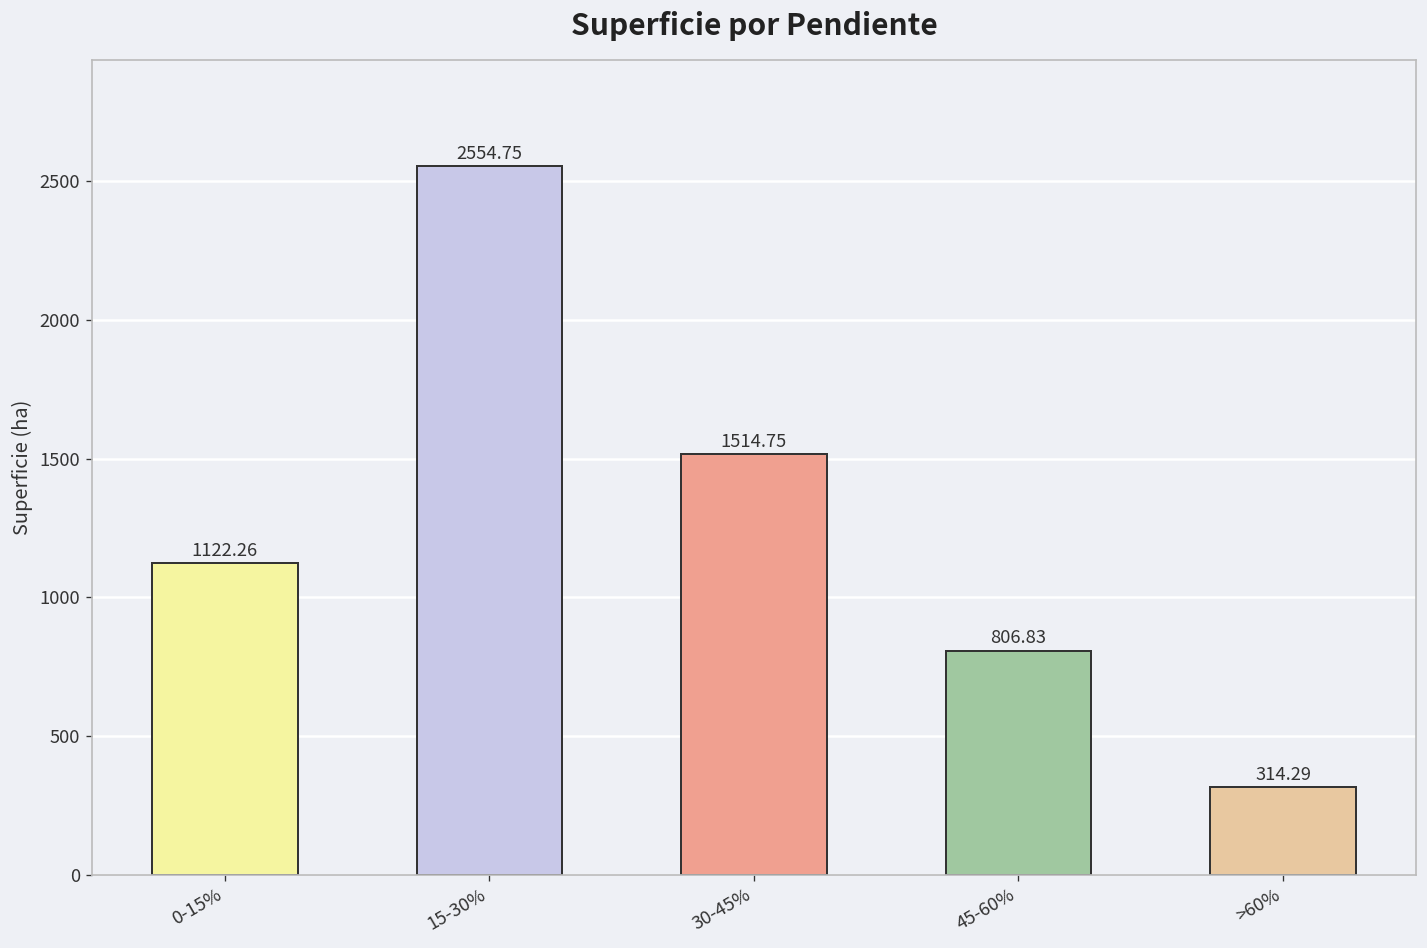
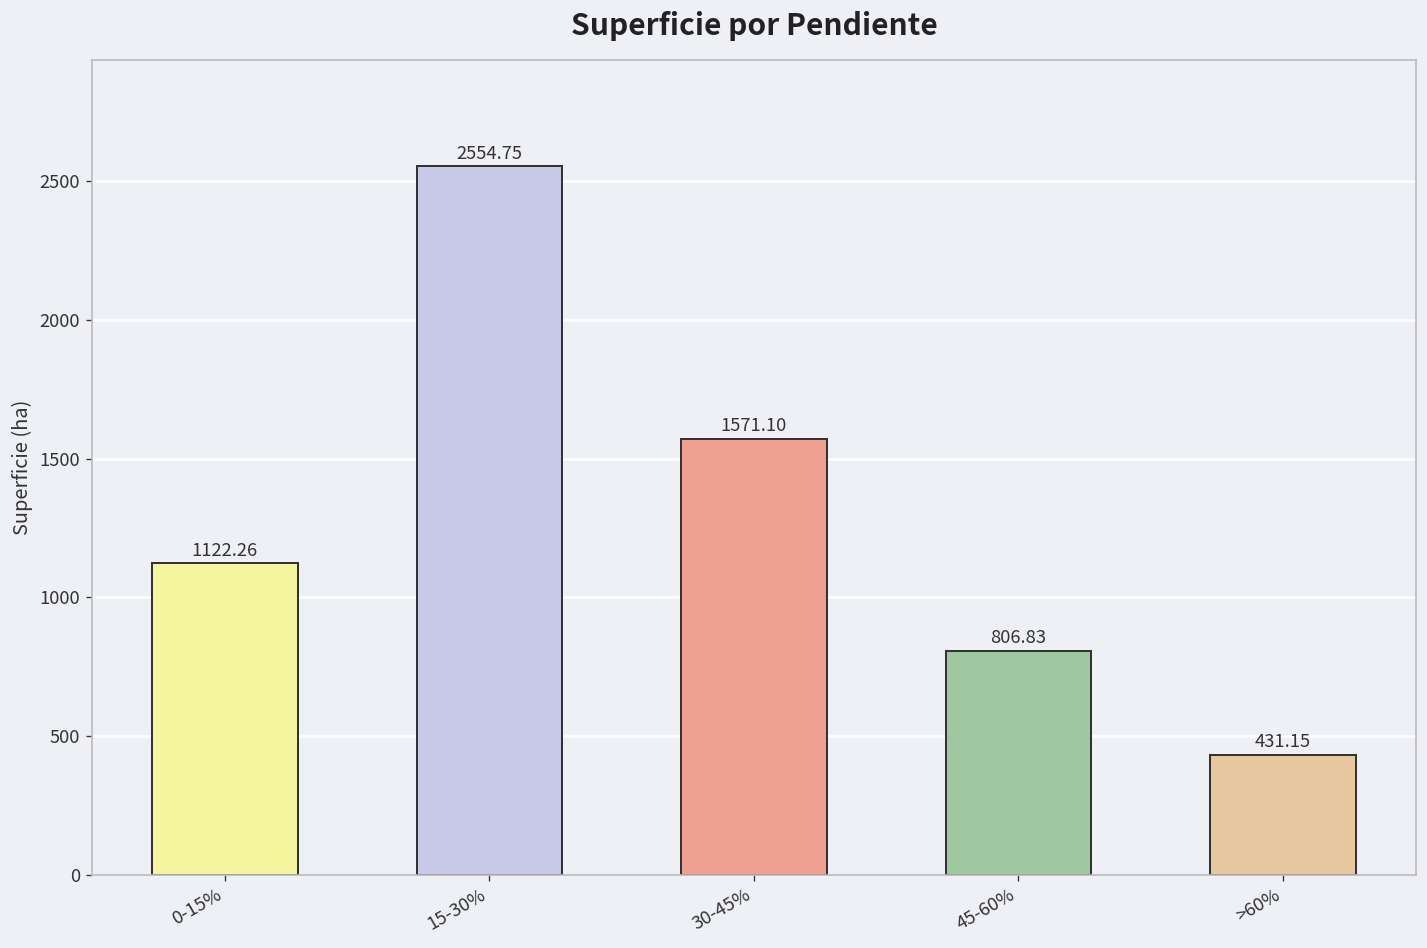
30-45%: 1514.75 -> 1571.10
>60%: 314.29 -> 431.15
